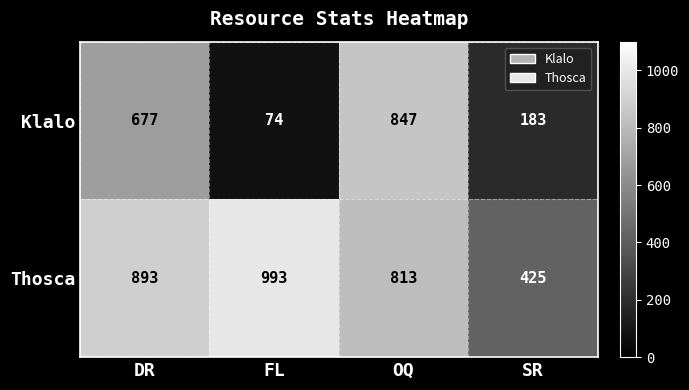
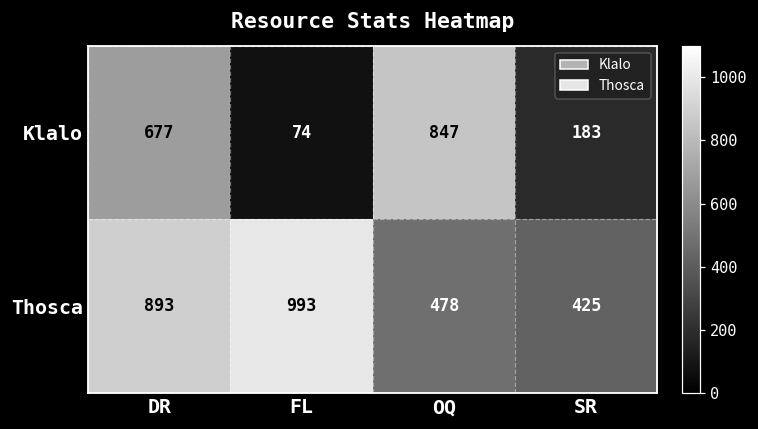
Thosca, OQ: 813 -> 478
